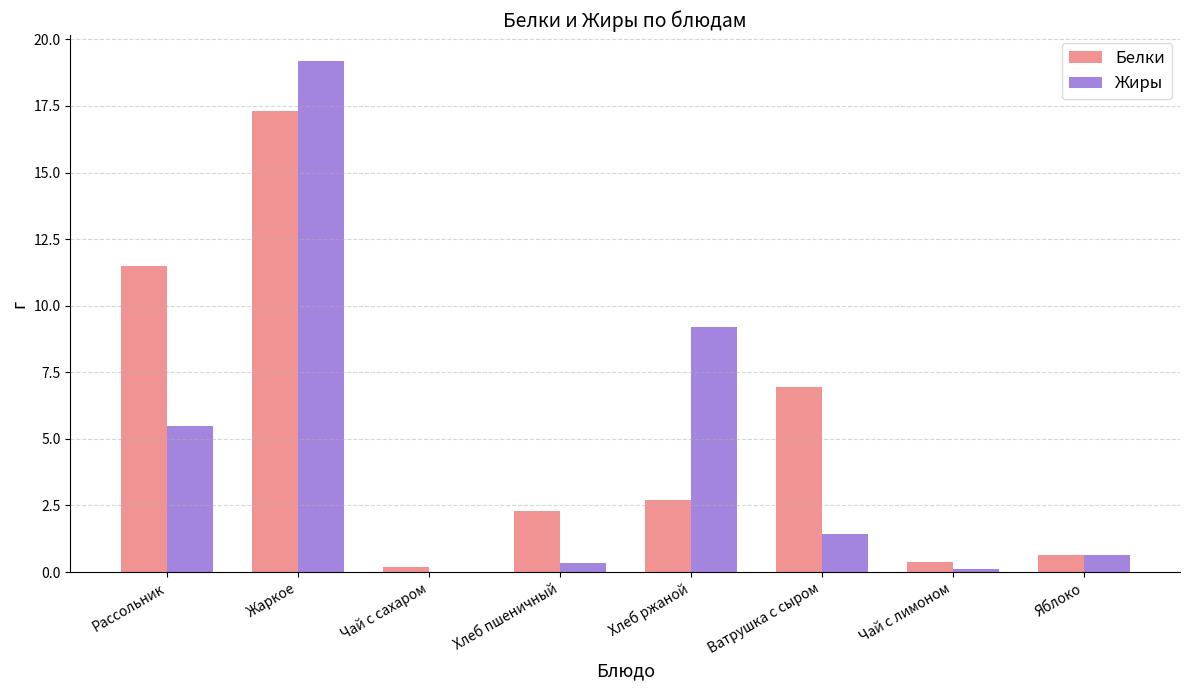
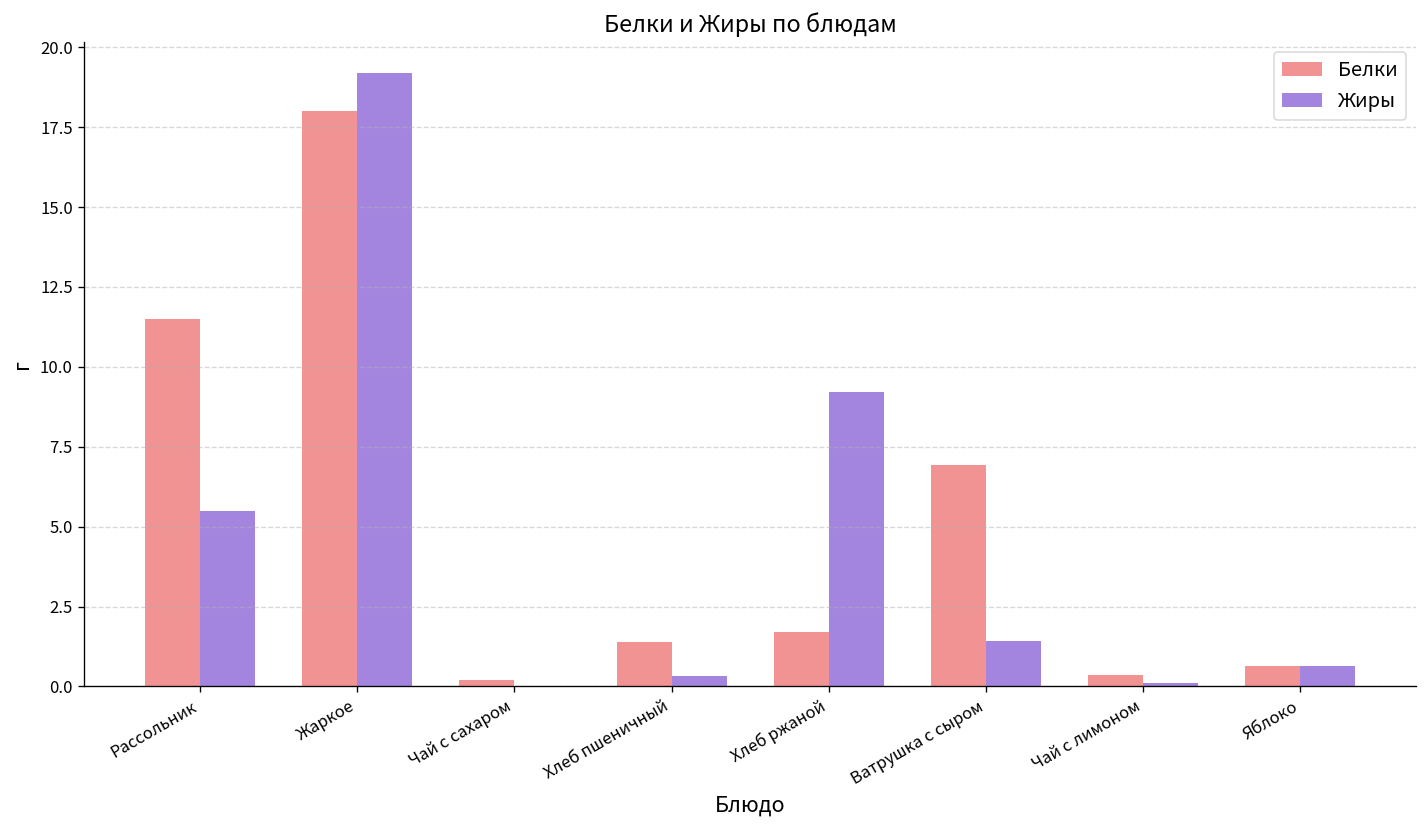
Белки, Жаркое: 17.3 -> 18.0
Белки, Хлеб пшеничный: 2.3 -> 1.4
Белки, Хлеб ржаной: 2.7 -> 1.7
